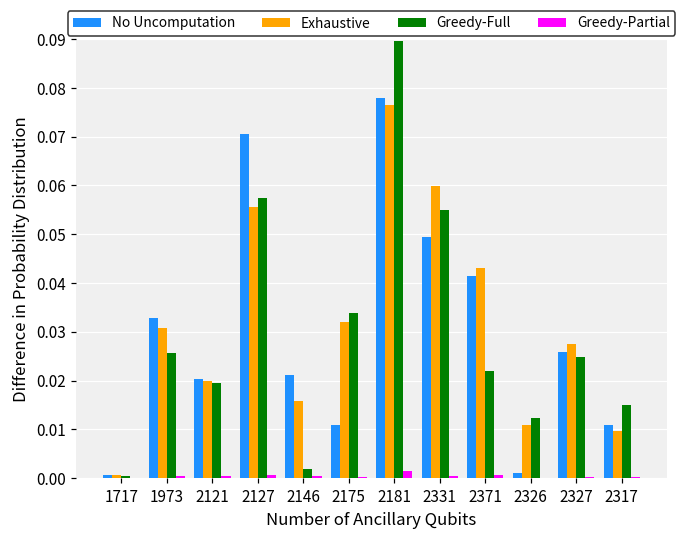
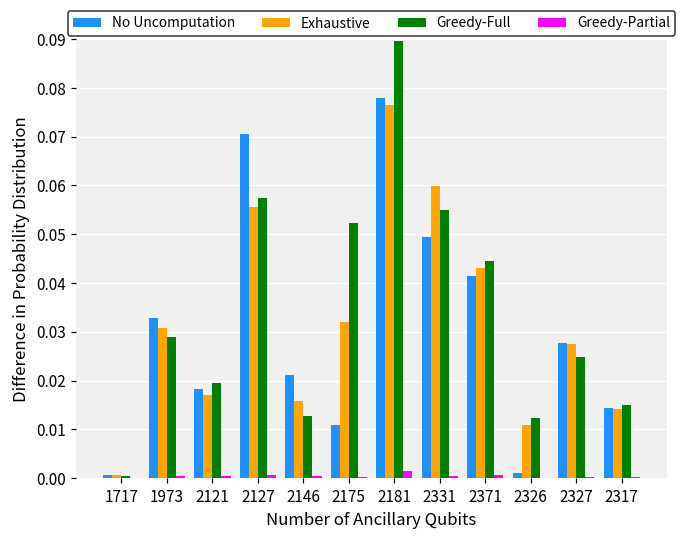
Greedy-Full, 1973: 0.026 -> 0.029
No Uncomputation, 2121: 0.020 -> 0.018
Exhaustive, 2121: 0.020 -> 0.017
Greedy-Full, 2146: 0.002 -> 0.013
Greedy-Full, 2175: 0.034 -> 0.052
Greedy-Full, 2371: 0.022 -> 0.044
No Uncomputation, 2327: 0.026 -> 0.028
No Uncomputation, 2317: 0.011 -> 0.014
Exhaustive, 2317: 0.010 -> 0.014
